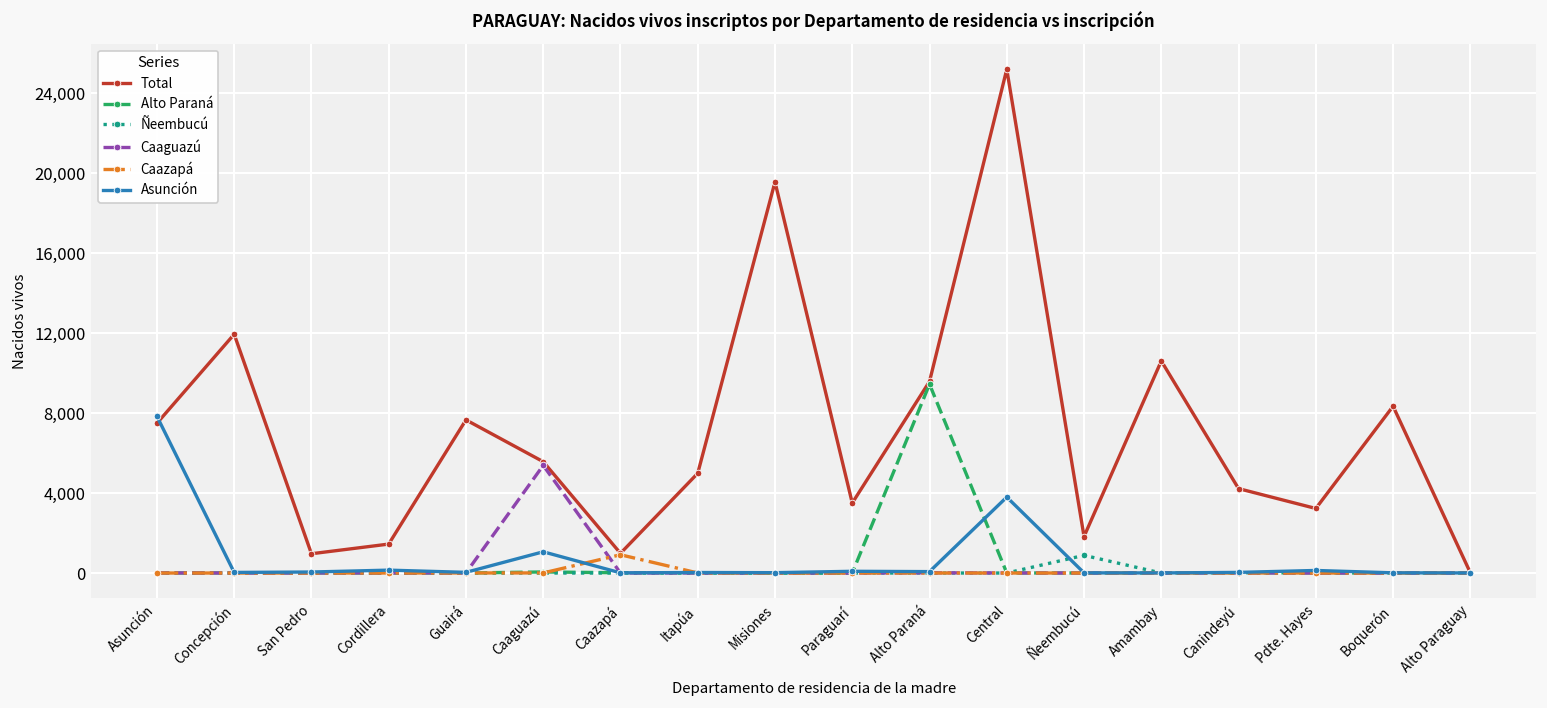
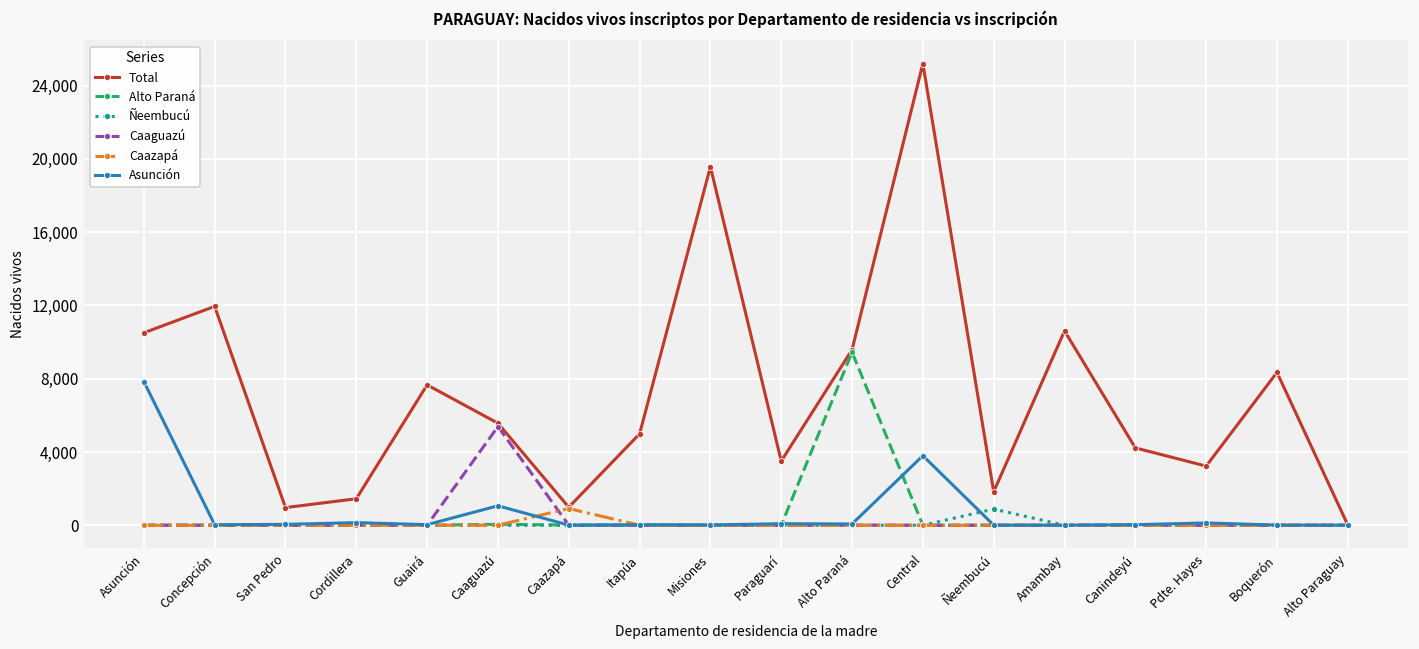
Total, Asunción: 7,500 -> 10,500
